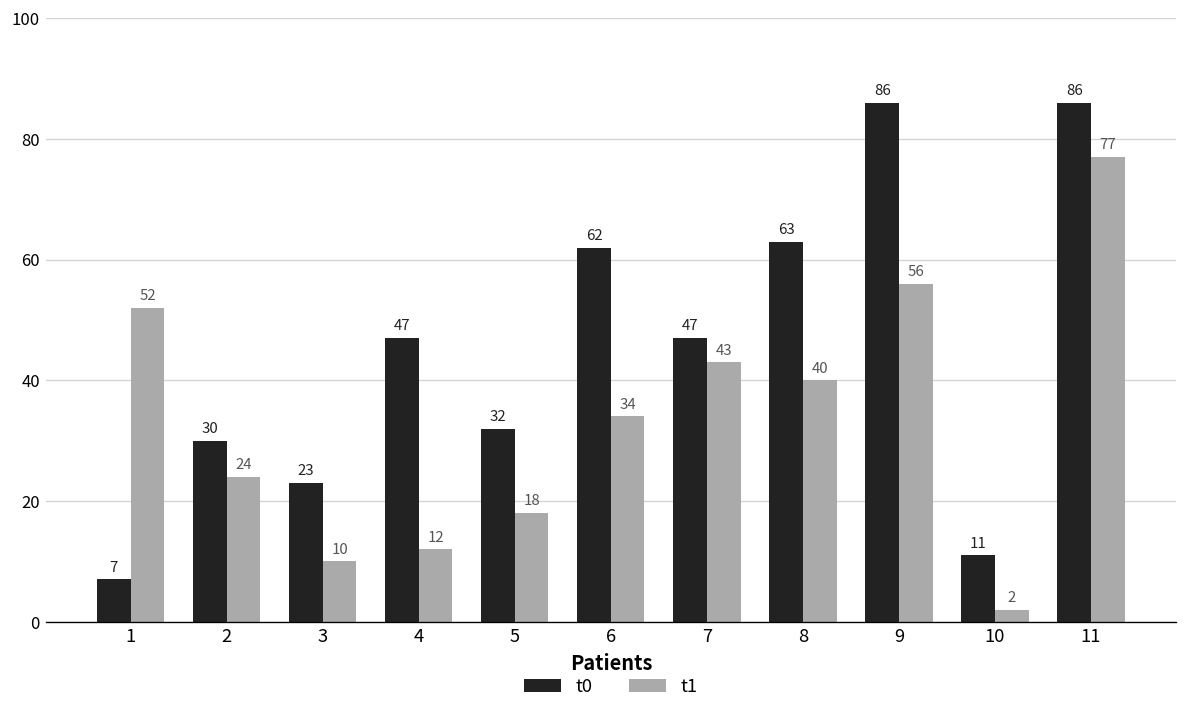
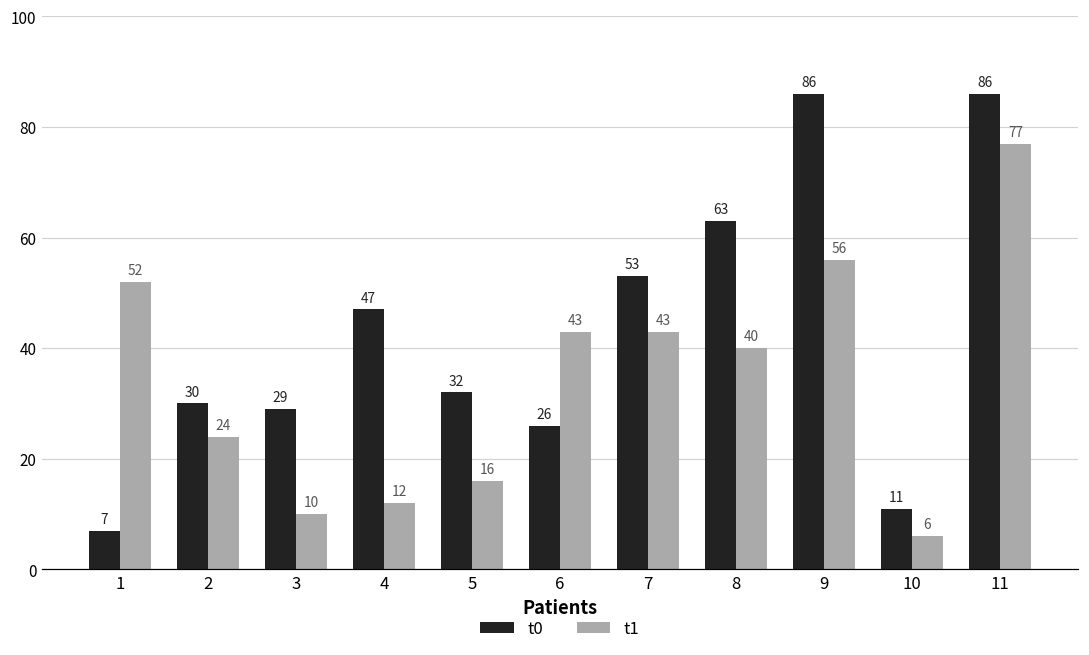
t0, 3: 23 -> 29
t1, 5: 18 -> 16
t0, 6: 62 -> 26
t1, 6: 34 -> 43
t0, 7: 47 -> 53
t1, 10: 2 -> 6
